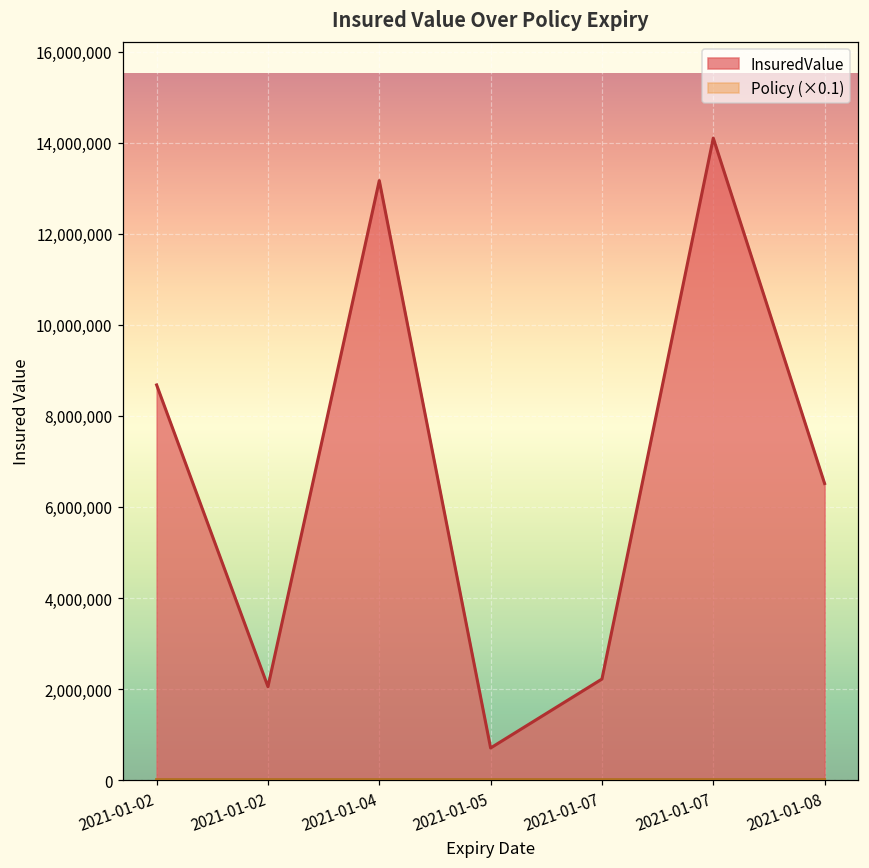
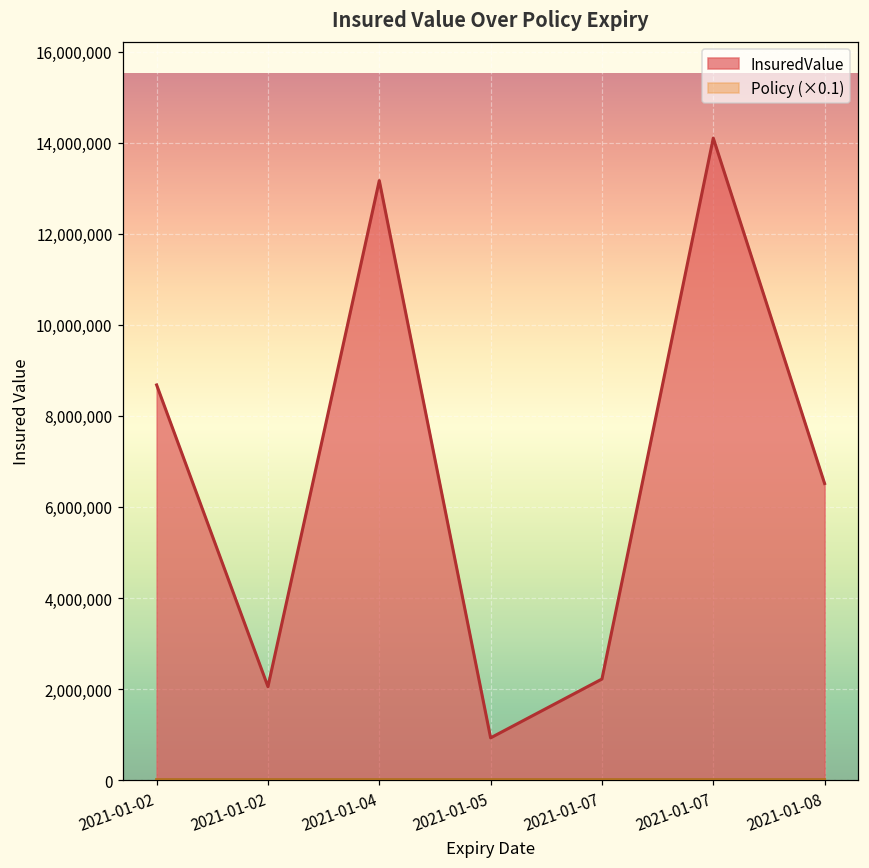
InsuredValue, 2021-01-05: 700,000 -> 900,000
